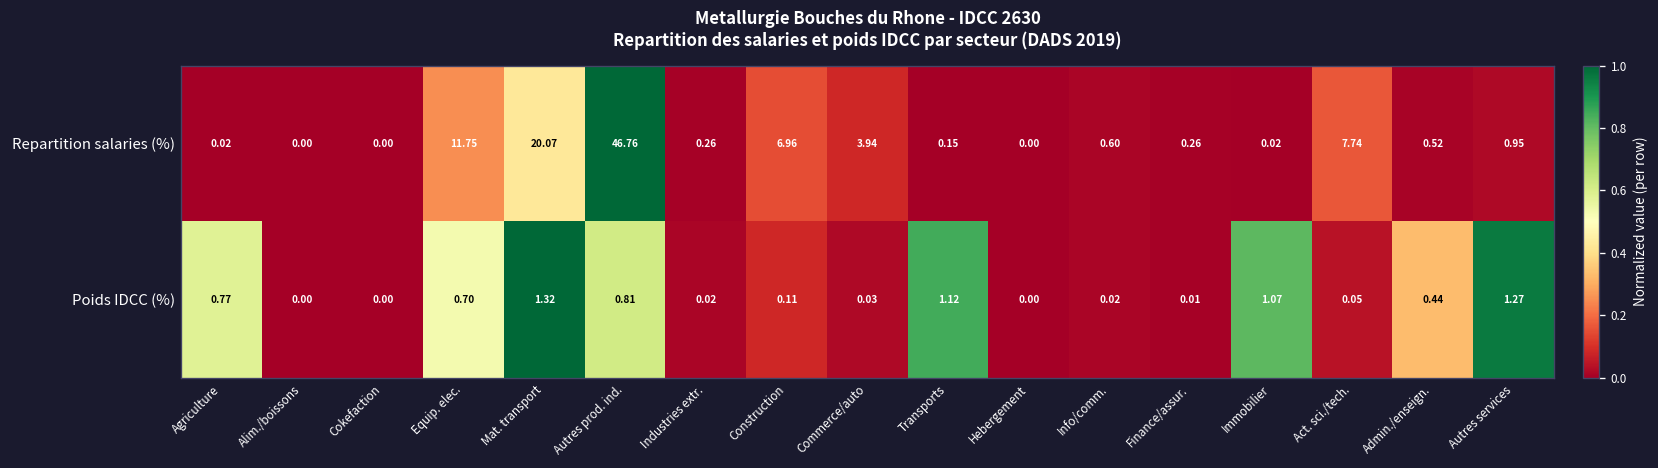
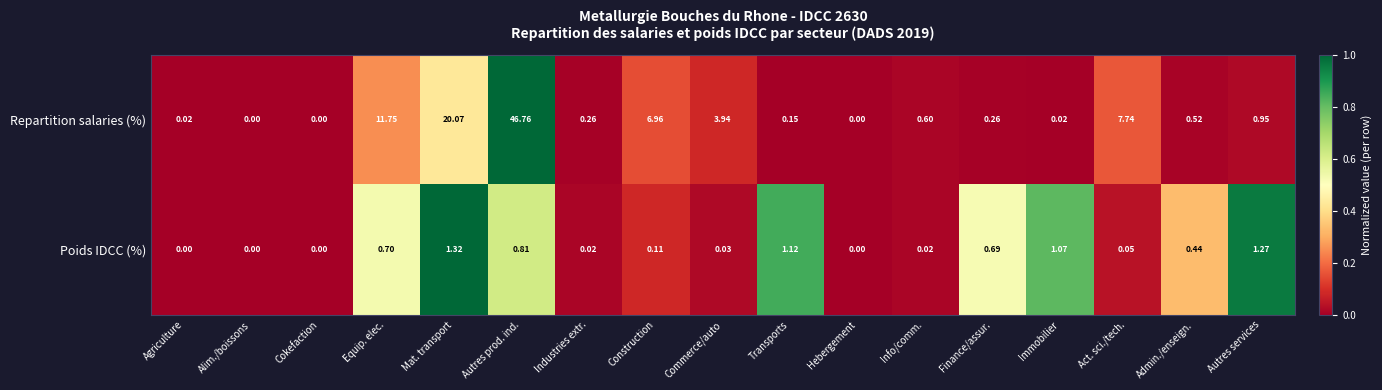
Poids IDCC (%), Agriculture: 0.77 -> 0.00
Poids IDCC (%), Finance/assur.: 0.01 -> 0.69
